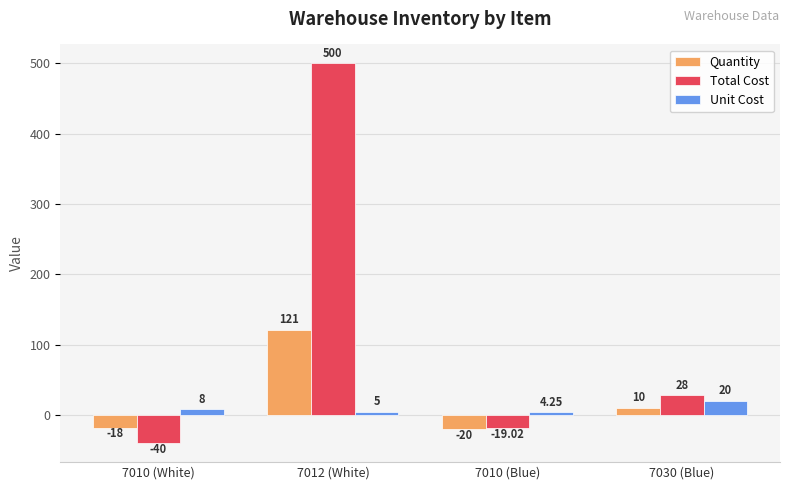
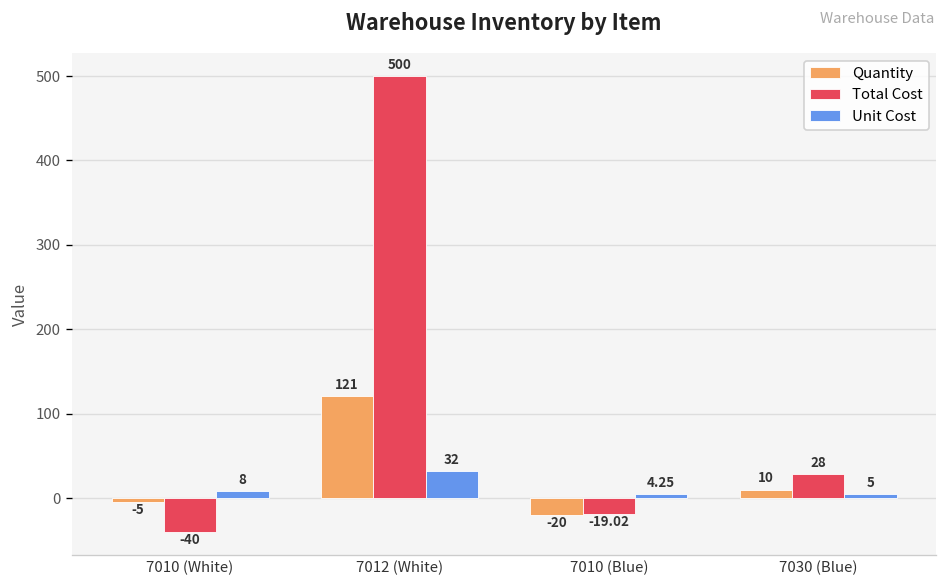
Quantity, 7010 (White): -18 -> -5
Unit Cost, 7012 (White): 5 -> 32
Unit Cost, 7030 (Blue): 20 -> 5
